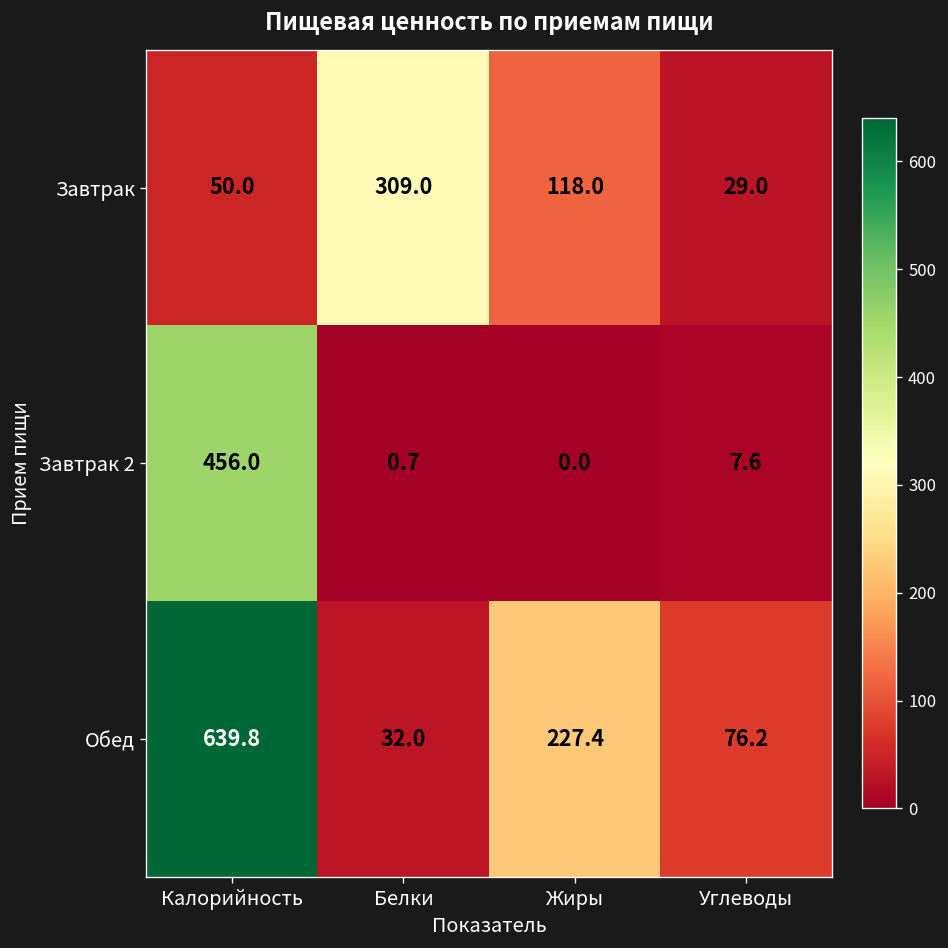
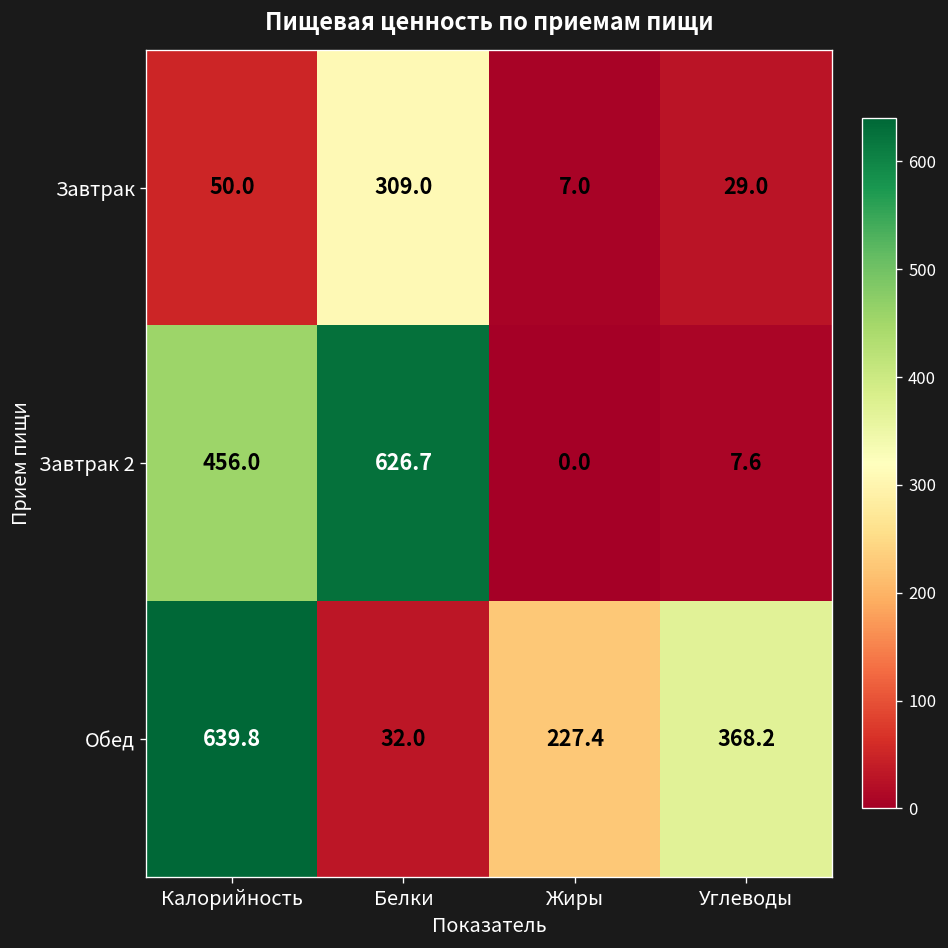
Завтрак, Жиры: 118.0 -> 7.0
Завтрак 2, Белки: 0.7 -> 626.7
Обед, Углеводы: 76.2 -> 368.2
